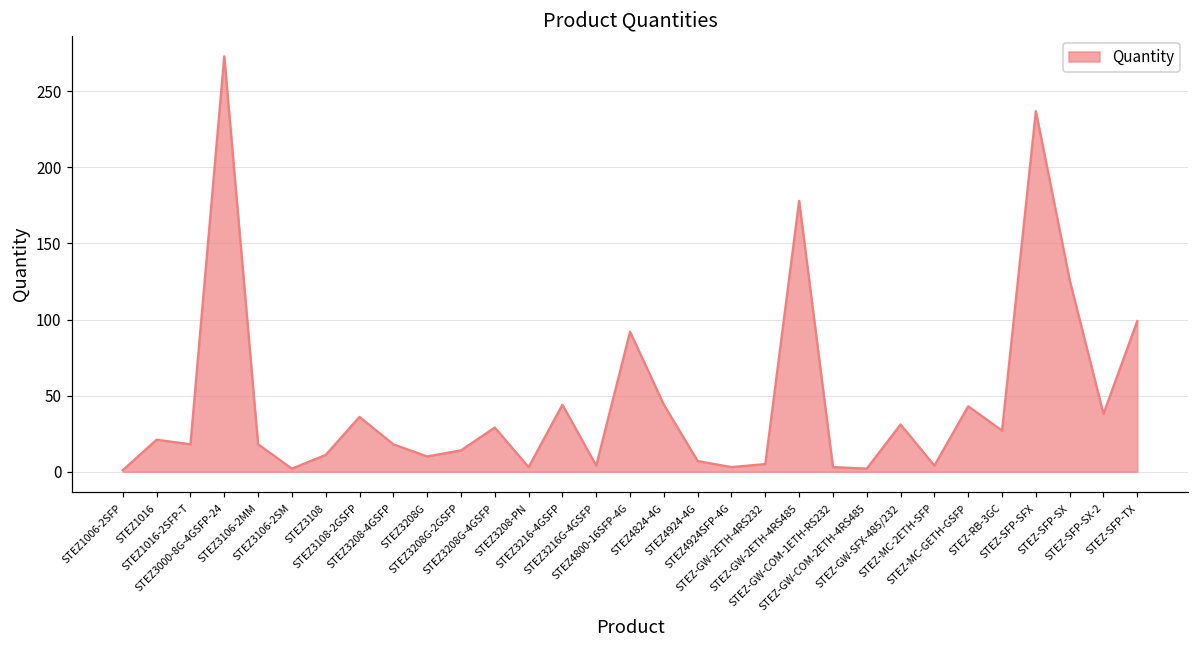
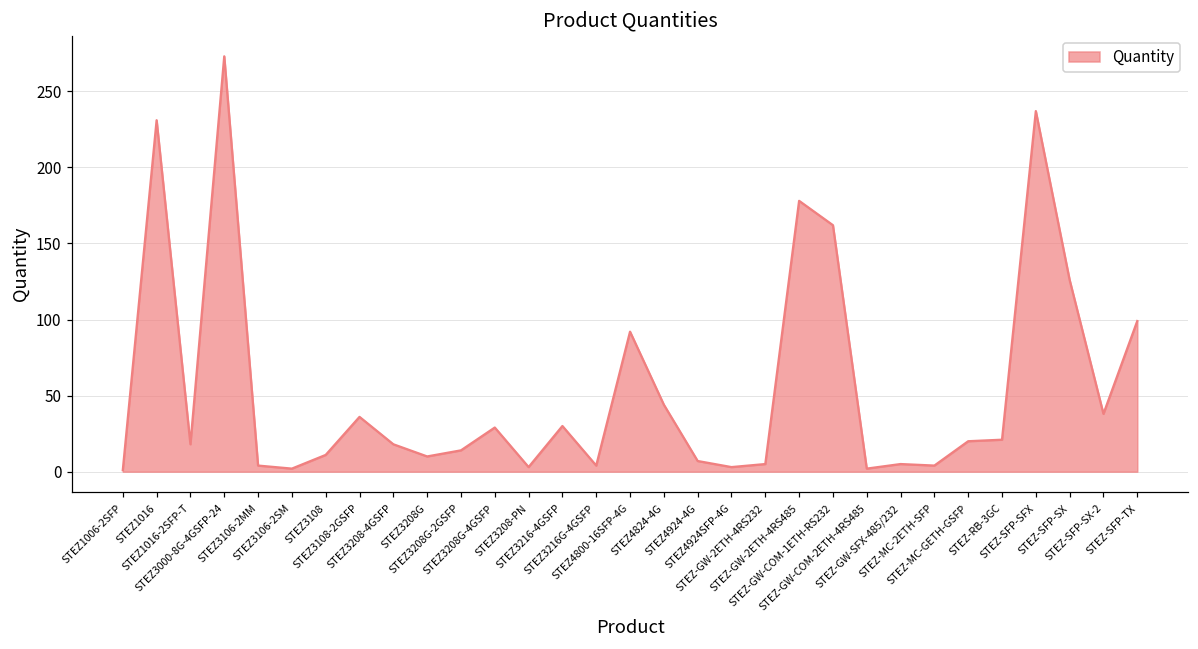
STEZ1016: 21 -> 231
STEZ3106-2MM: 18 -> 4
STEZ3216-4GSFP: 44 -> 30
STEZ-GW-COM-1ETH-RS232: 3 -> 162
STEZ-GW-SFX-485/232: 31 -> 5
STEZ-MC-GETH-GSFP: 43 -> 20
STEZ-RB-3GC: 27 -> 21
